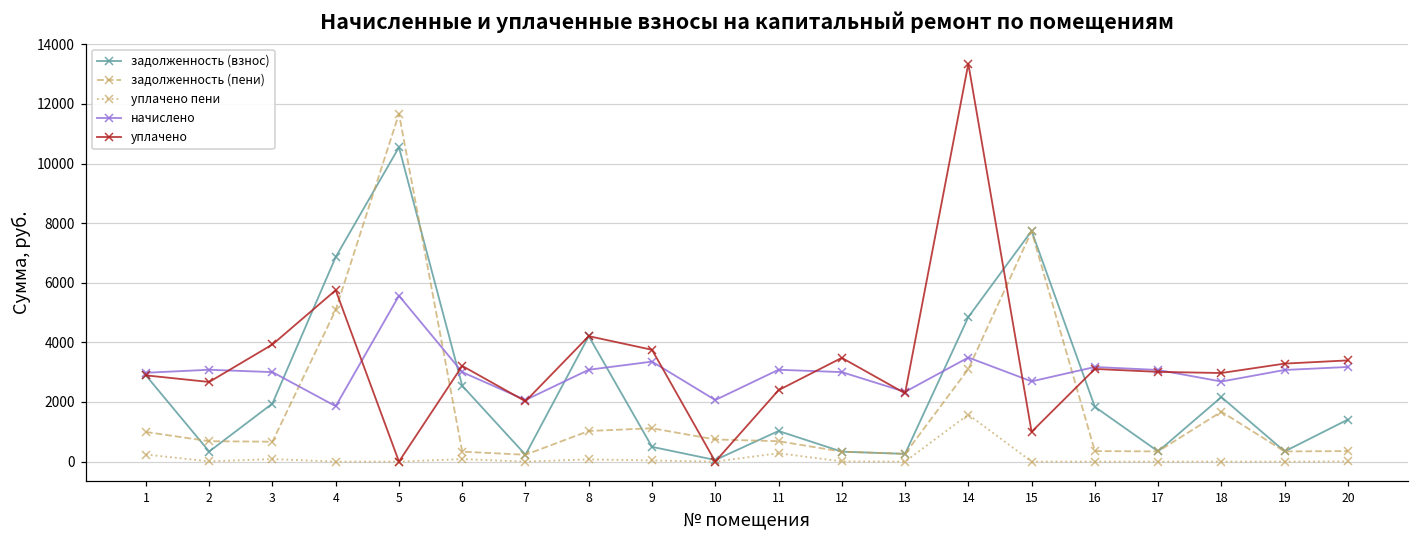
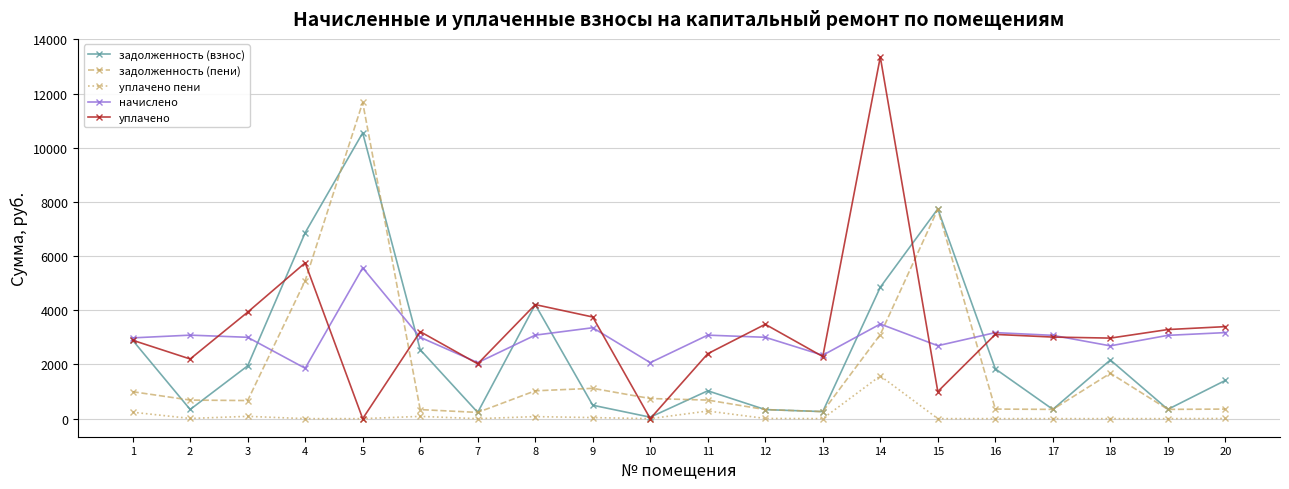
уплачено, 2: 2700 -> 2200
